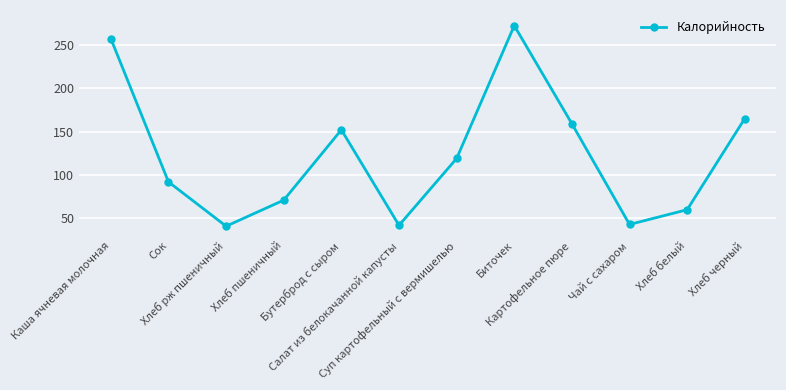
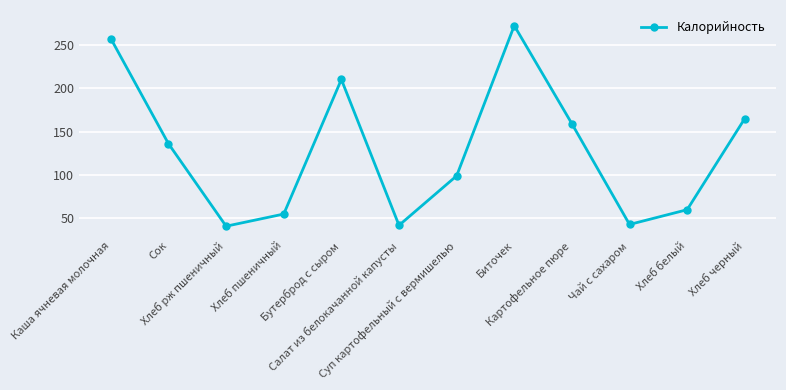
Сок: 90 -> 140
Хлеб пшеничный: 70 -> 60
Бутерброд с сыром: 150 -> 210
Суп картофельный с вермишелью: 120 -> 100
